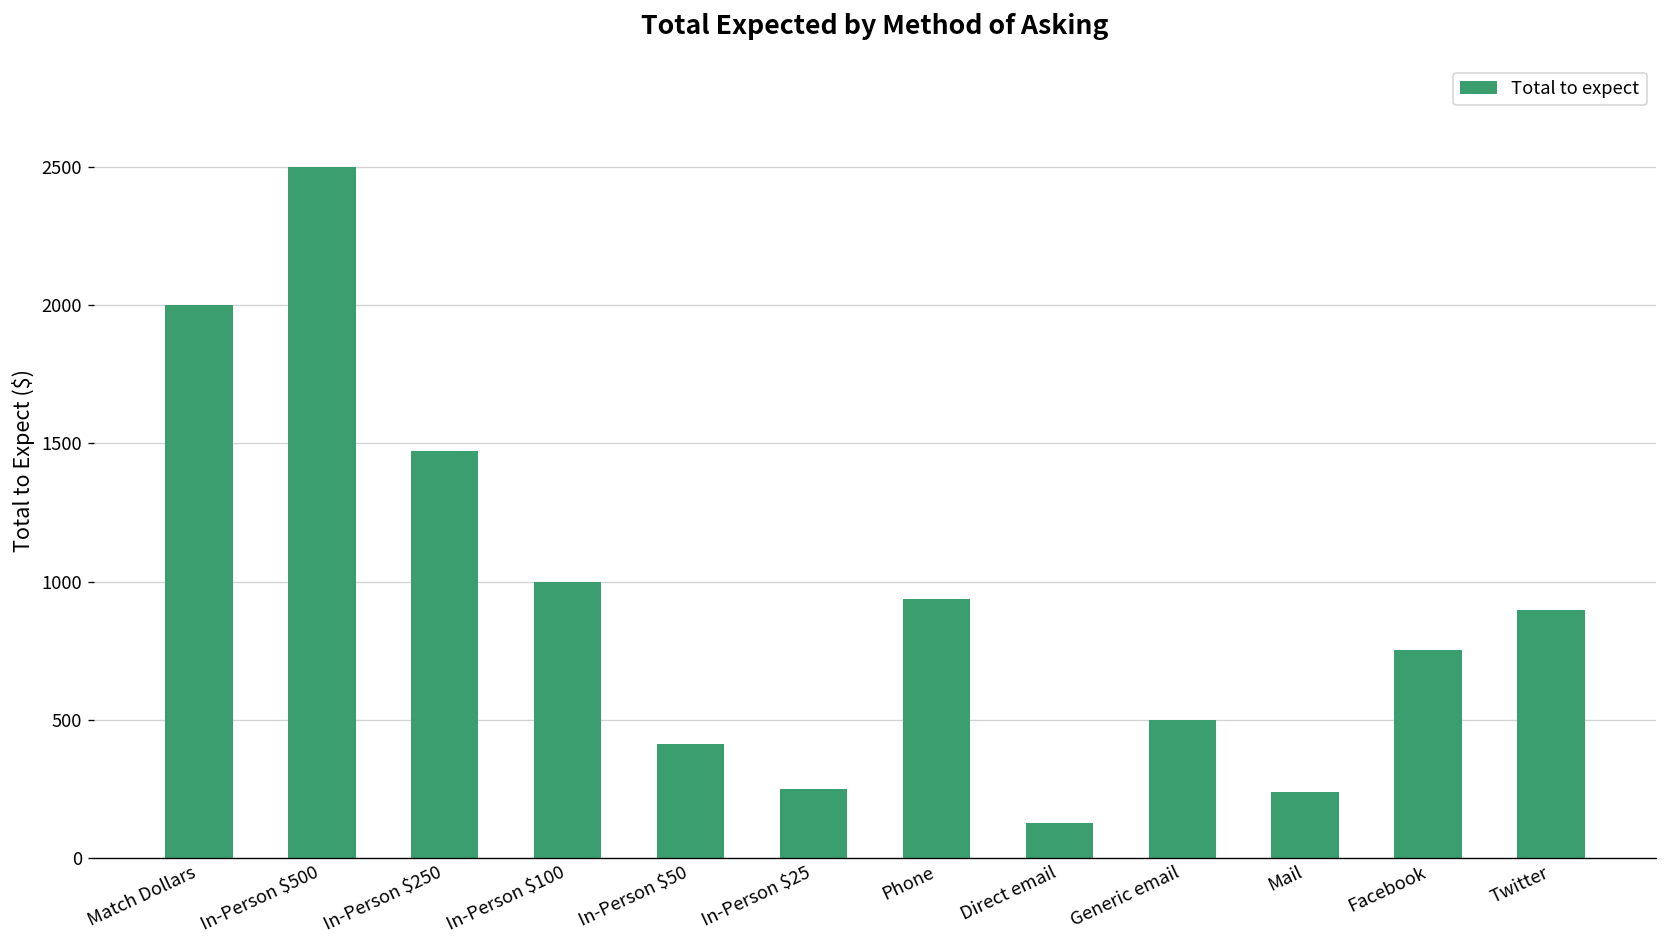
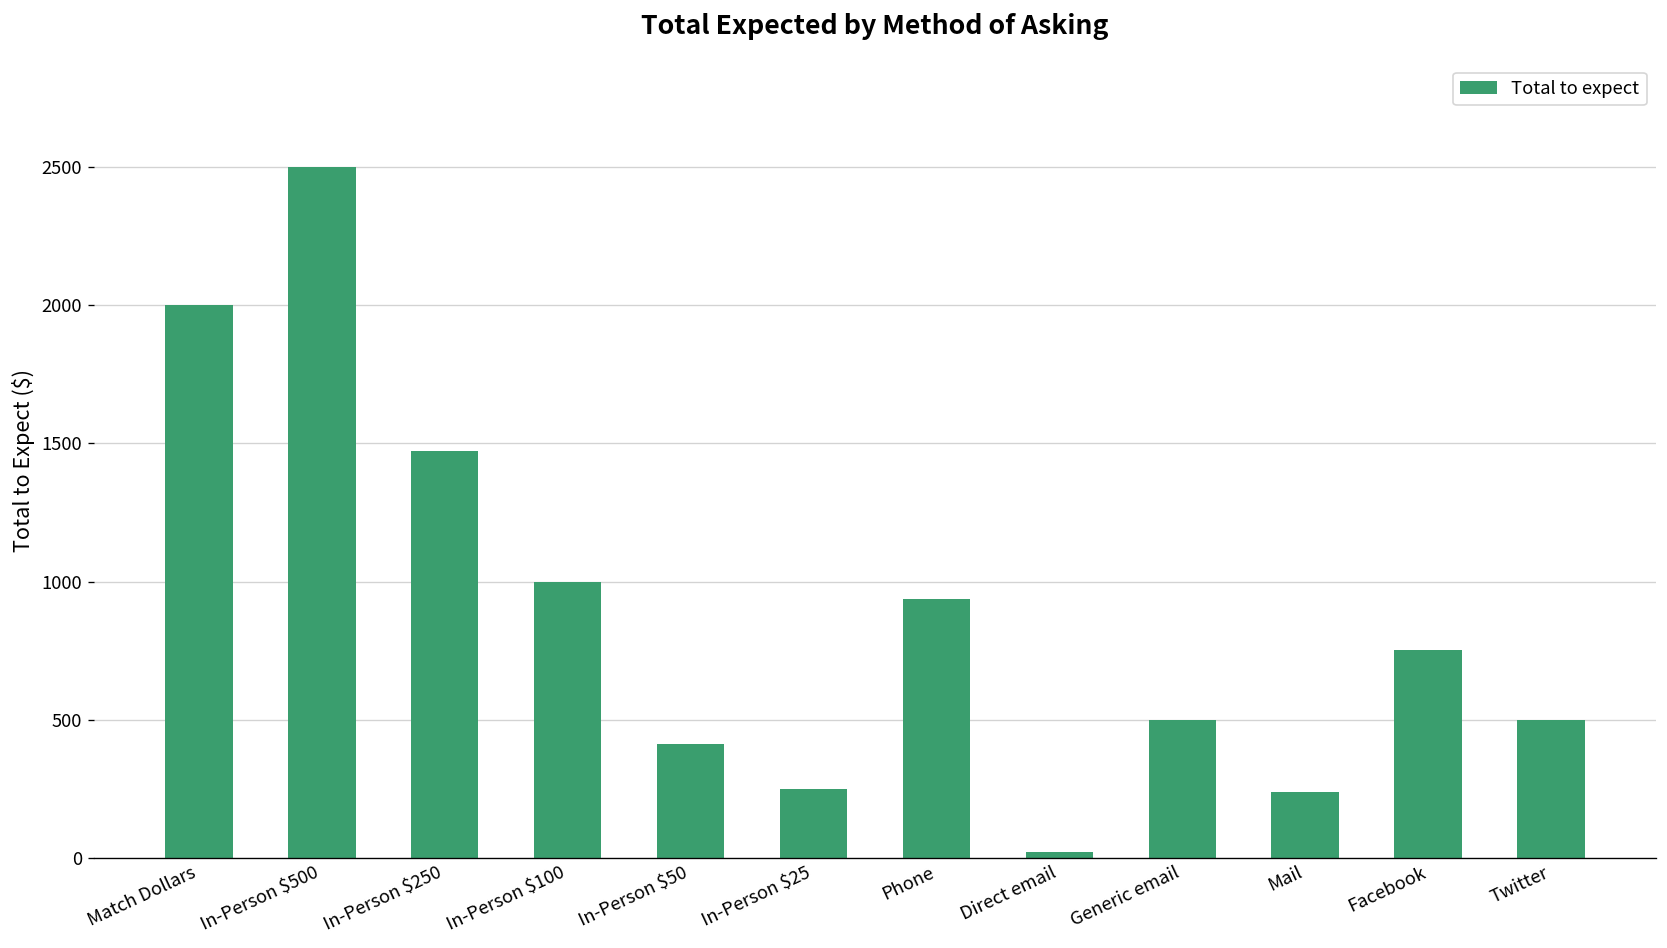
Direct email: 130 -> 20
Twitter: 900 -> 500
